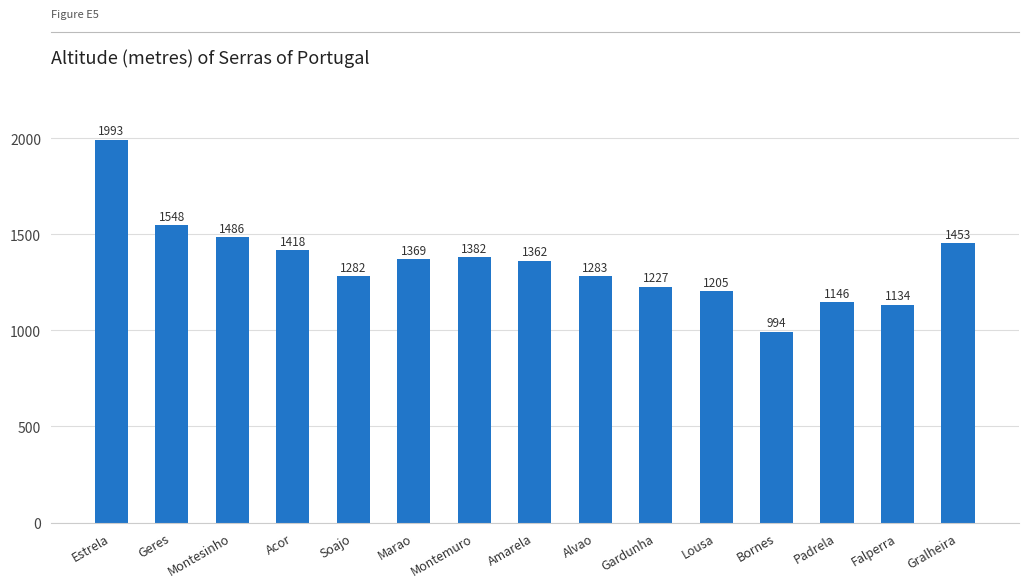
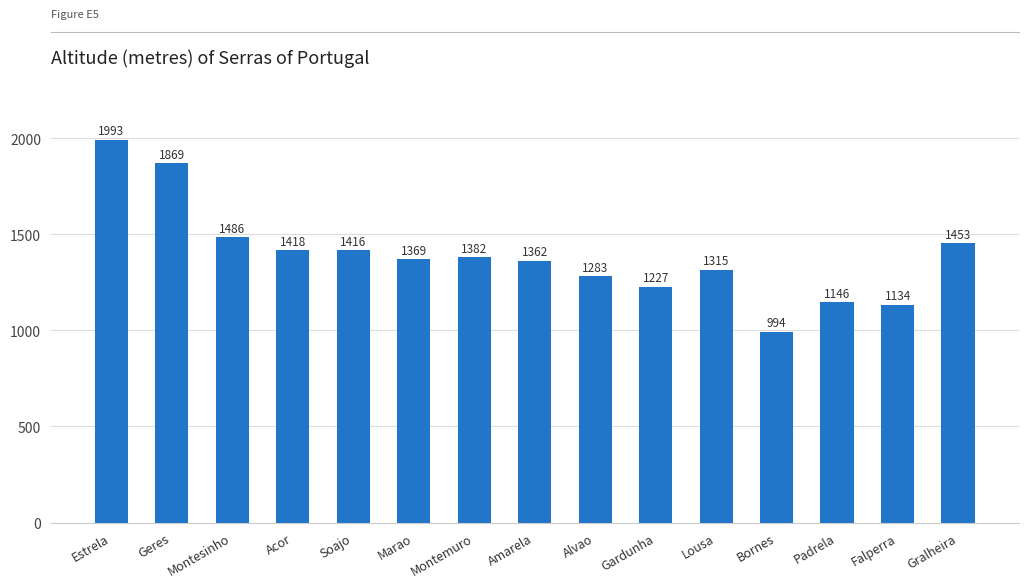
Geres: 1548 -> 1869
Soajo: 1282 -> 1416
Lousa: 1205 -> 1315
